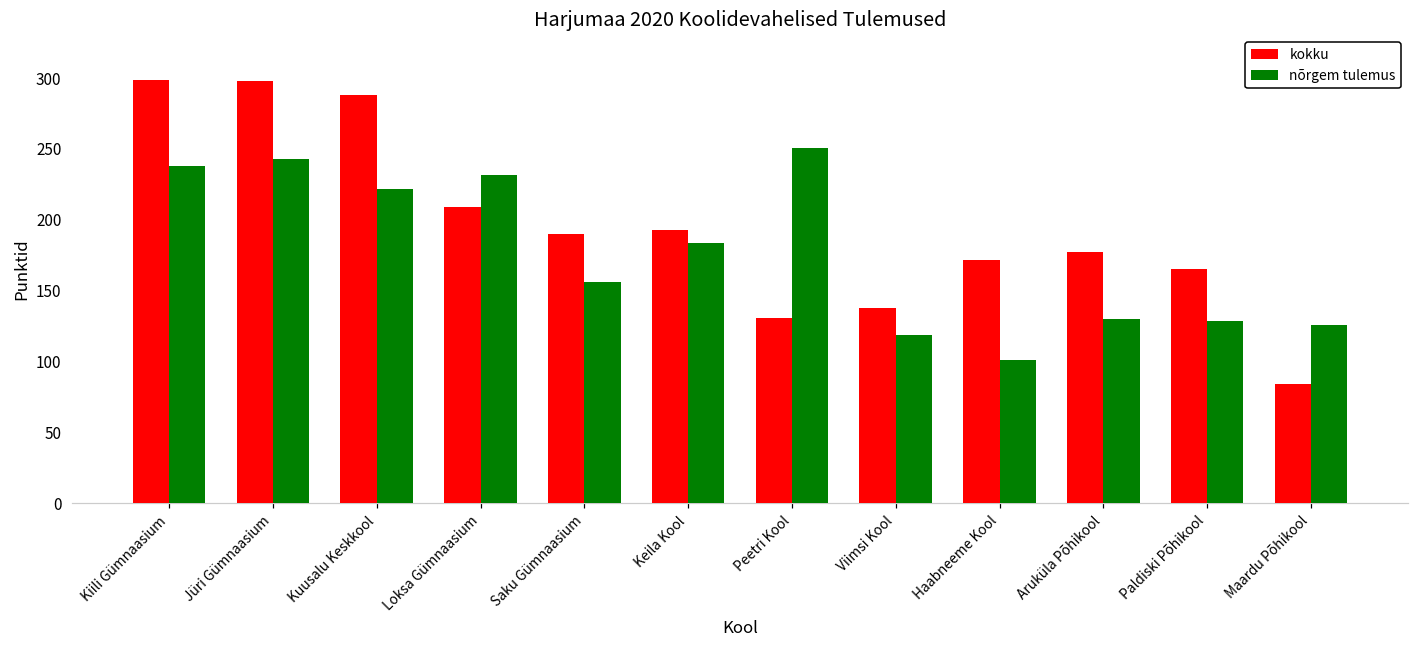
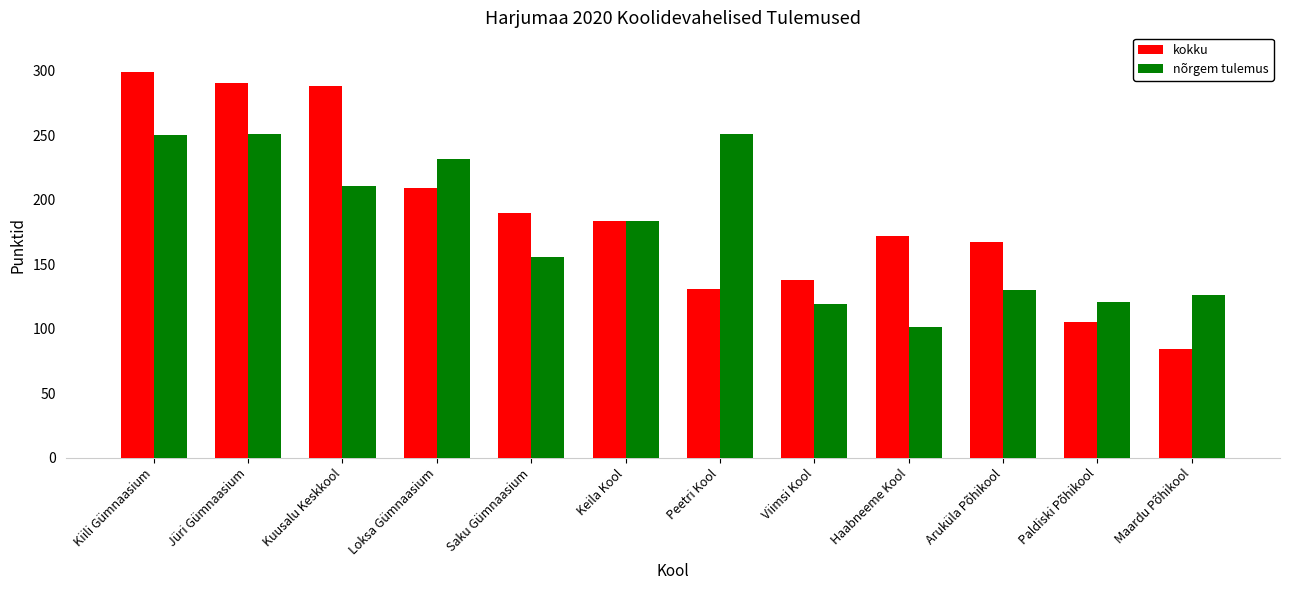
nõrgem tulemus, Kiili Gümnaasium: 238 -> 250
kokku, Jüri Gümnaasium: 298 -> 291
nõrgem tulemus, Jüri Gümnaasium: 243 -> 251
nõrgem tulemus, Kuusalu Keskkool: 222 -> 211
kokku, Keila Kool: 193 -> 184
kokku, Aruküla Põhikool: 177 -> 167
kokku, Paldiski Põhikool: 165 -> 105
nõrgem tulemus, Paldiski Põhikool: 129 -> 121
